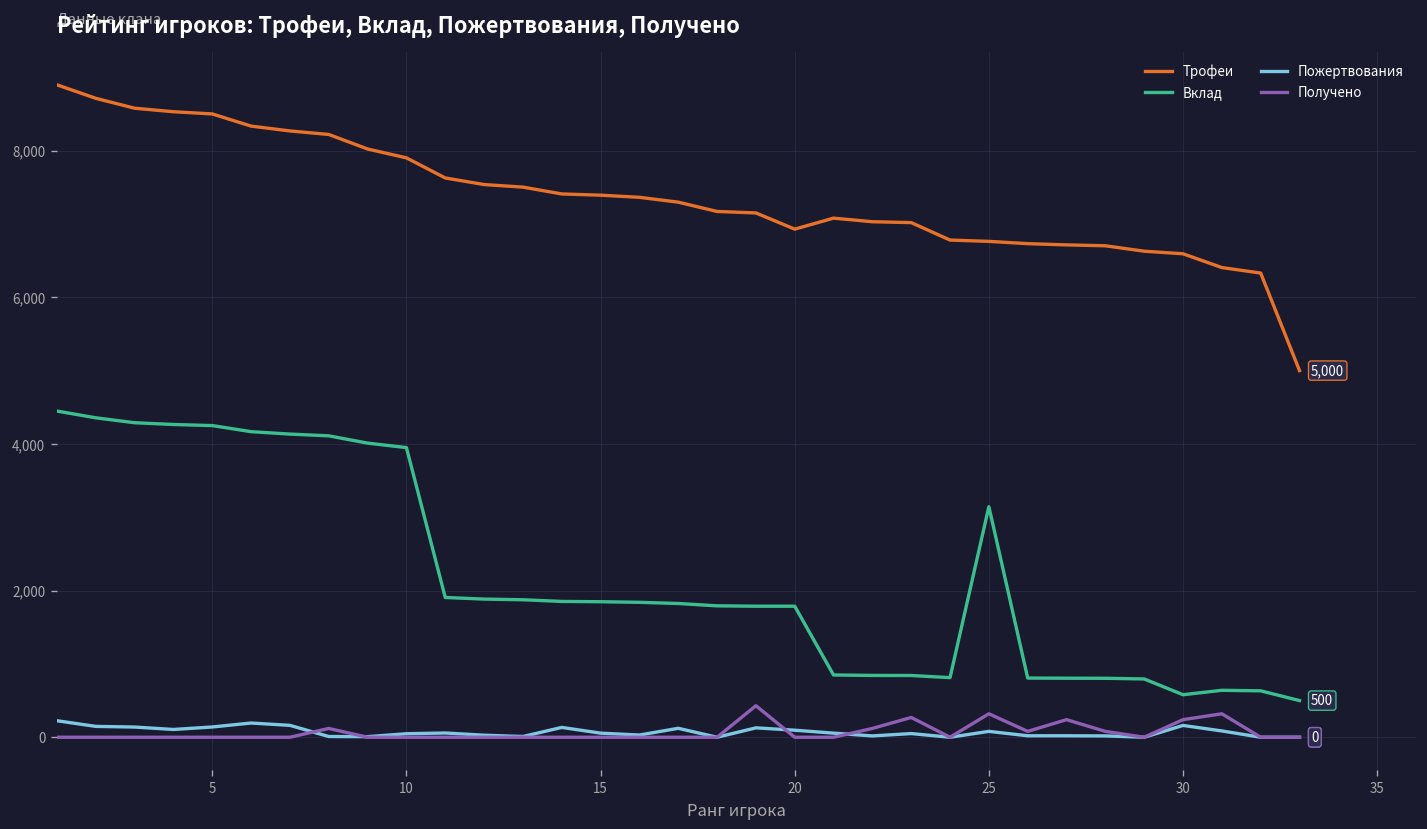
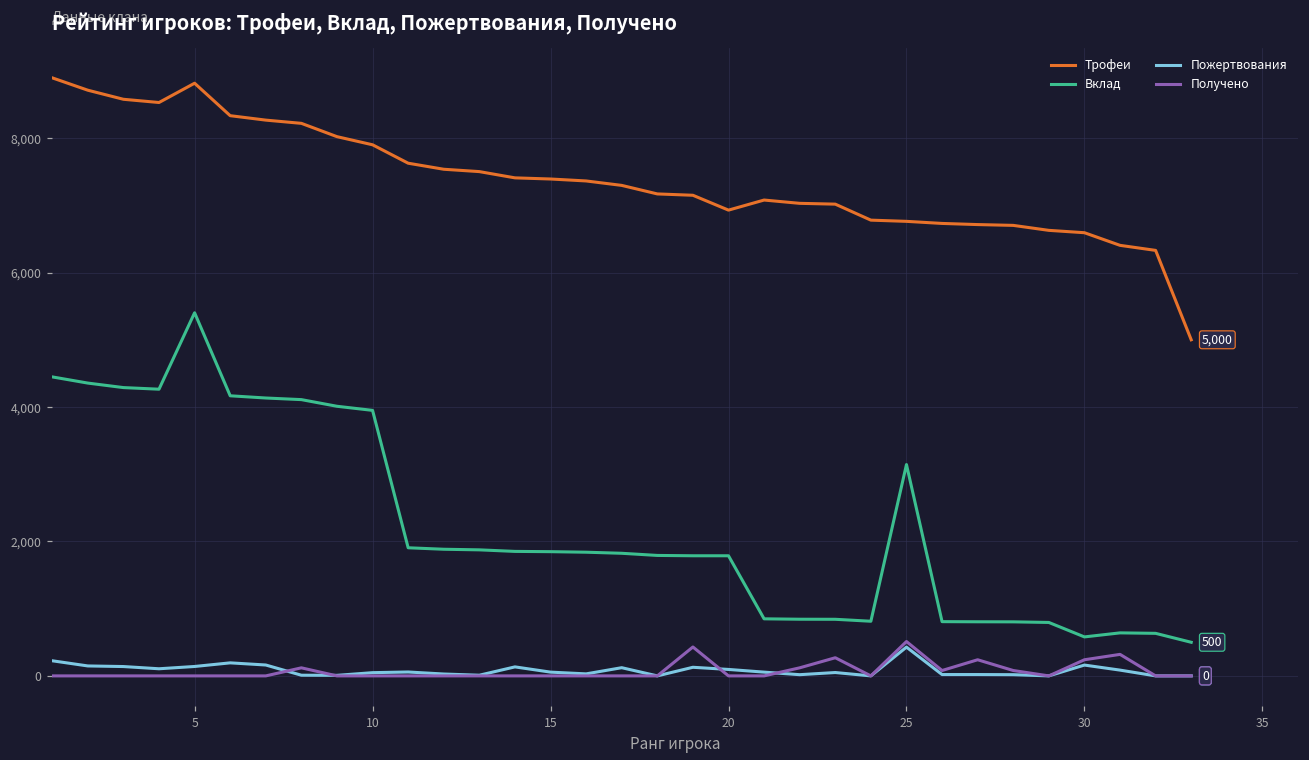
Трофеи, 5: 8,500 -> 8,800
Вклад, 5: 4,300 -> 5,400
Пожертвования, 25: 100 -> 400
Получено, 25: 300 -> 500
